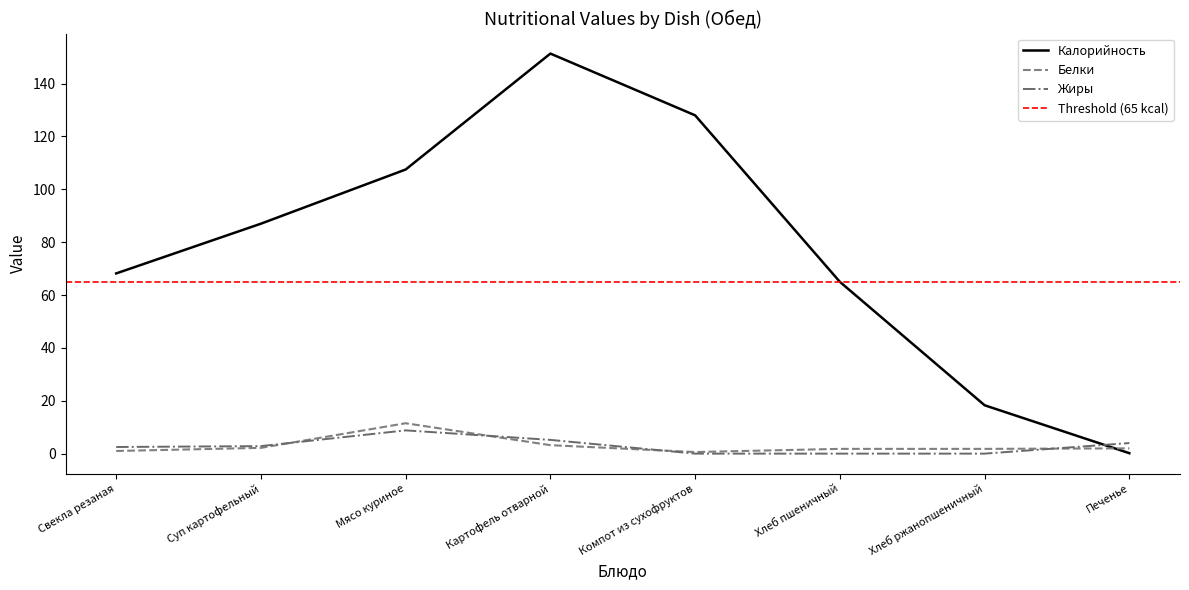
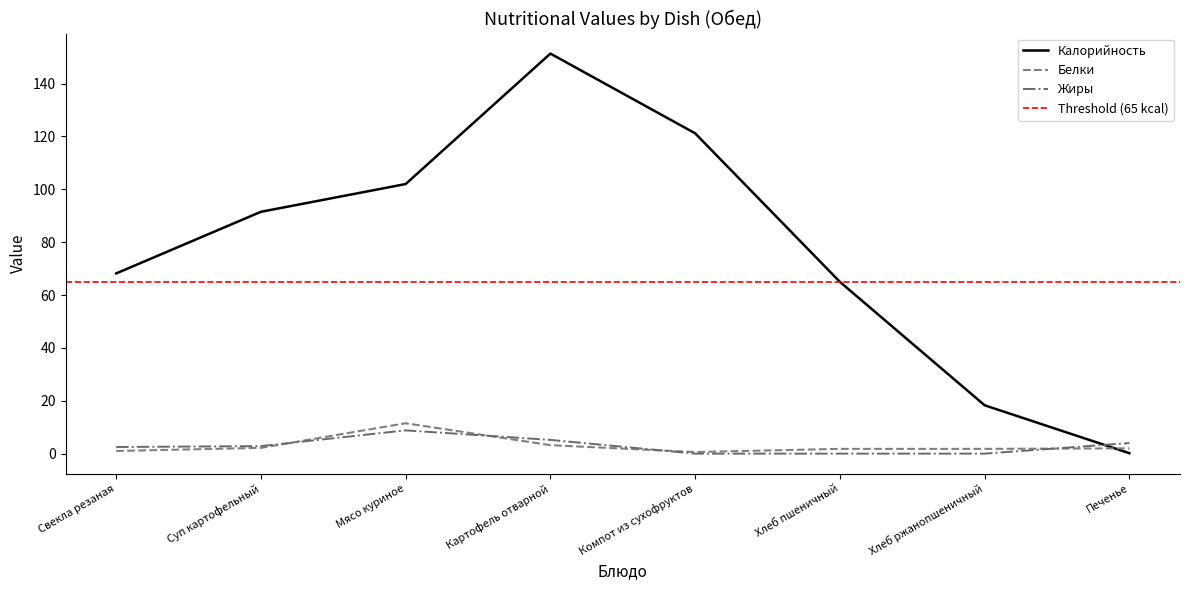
Калорийность, Суп картофельный: 87 -> 92
Калорийность, Мясо куриное: 108 -> 102
Калорийность, Компот из сухофруктов: 128 -> 121
